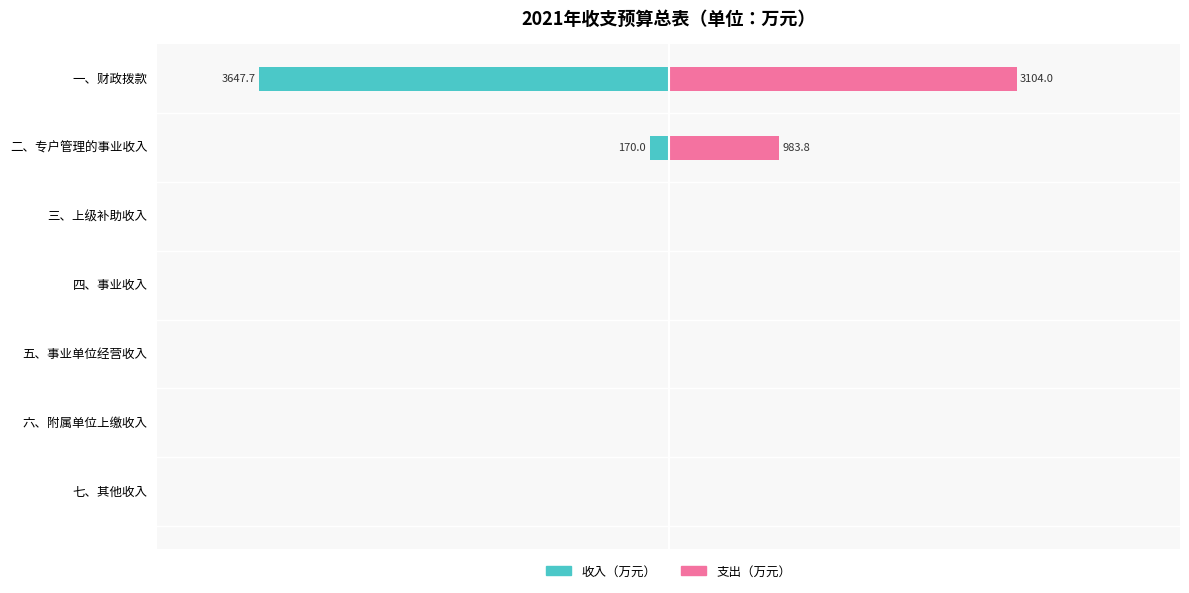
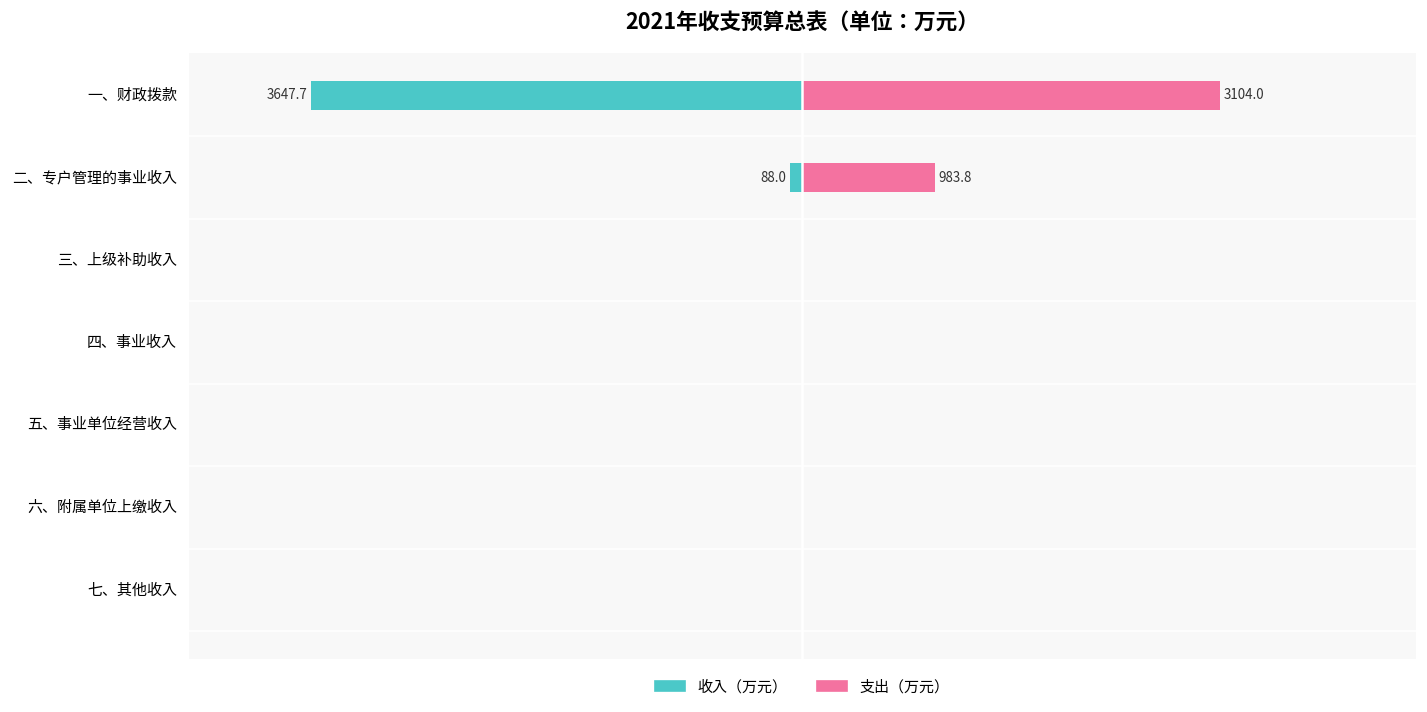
收入（万元）, 二、专户管理的事业收入: 170.0 -> 88.0
